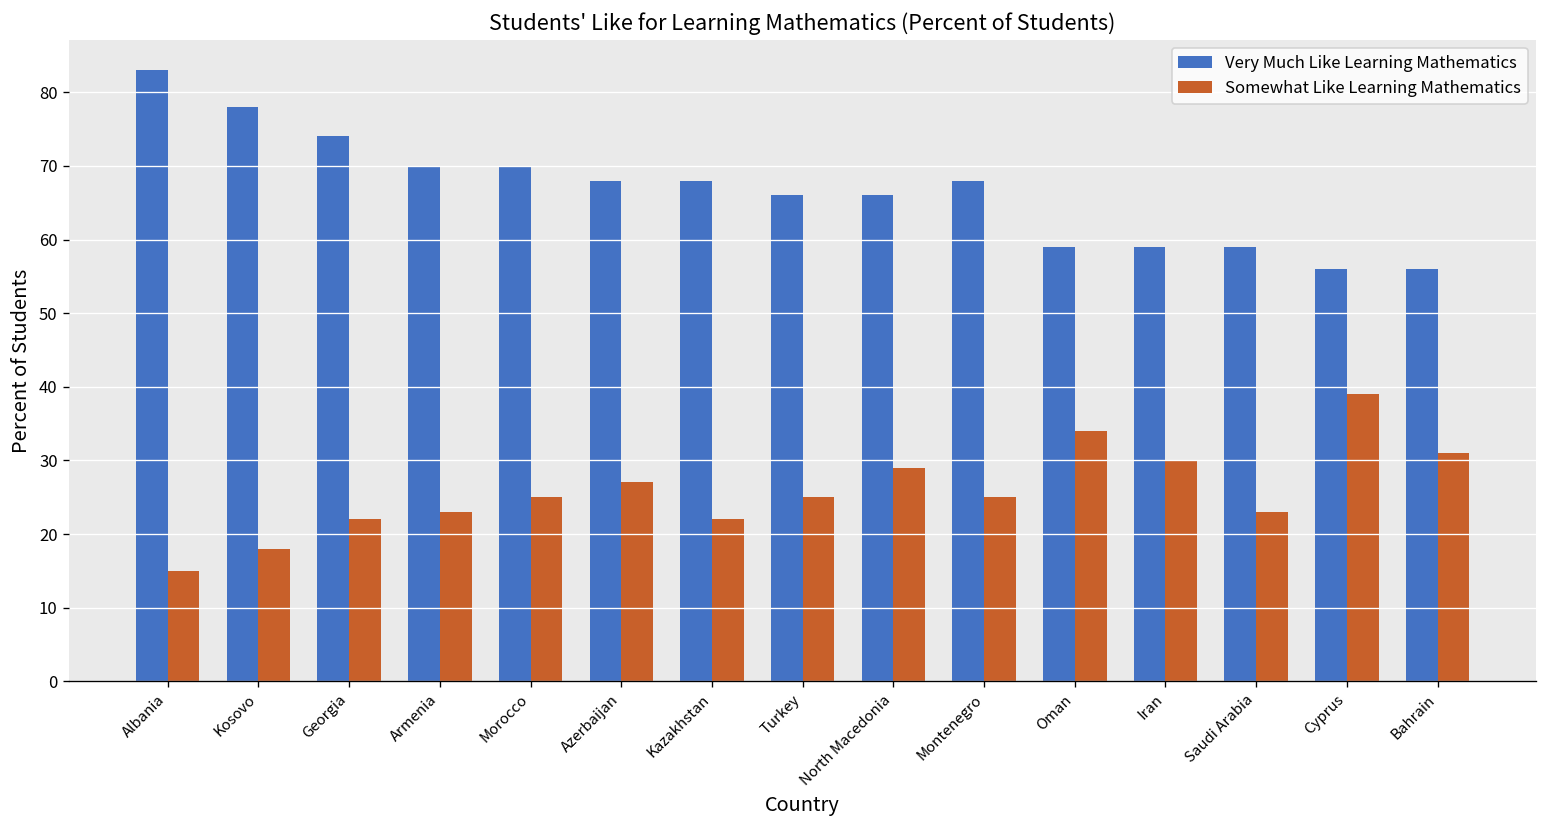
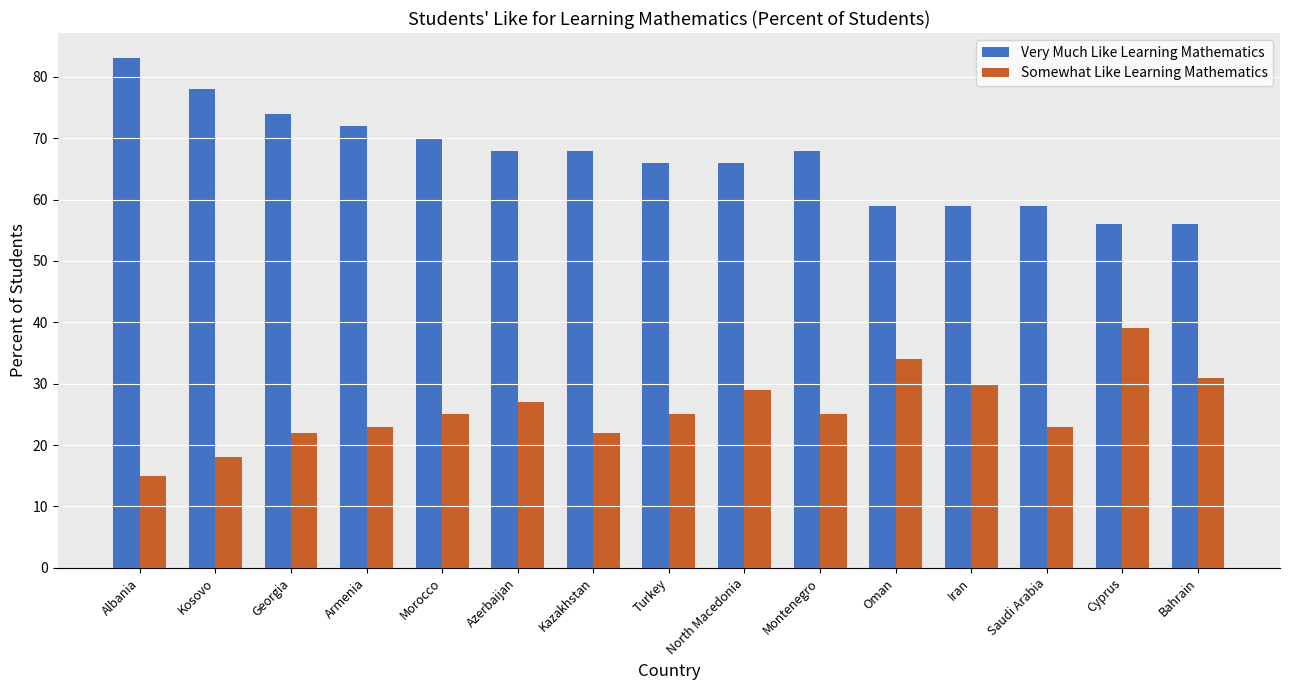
Very Much Like Learning Mathematics, Armenia: 70 -> 72
